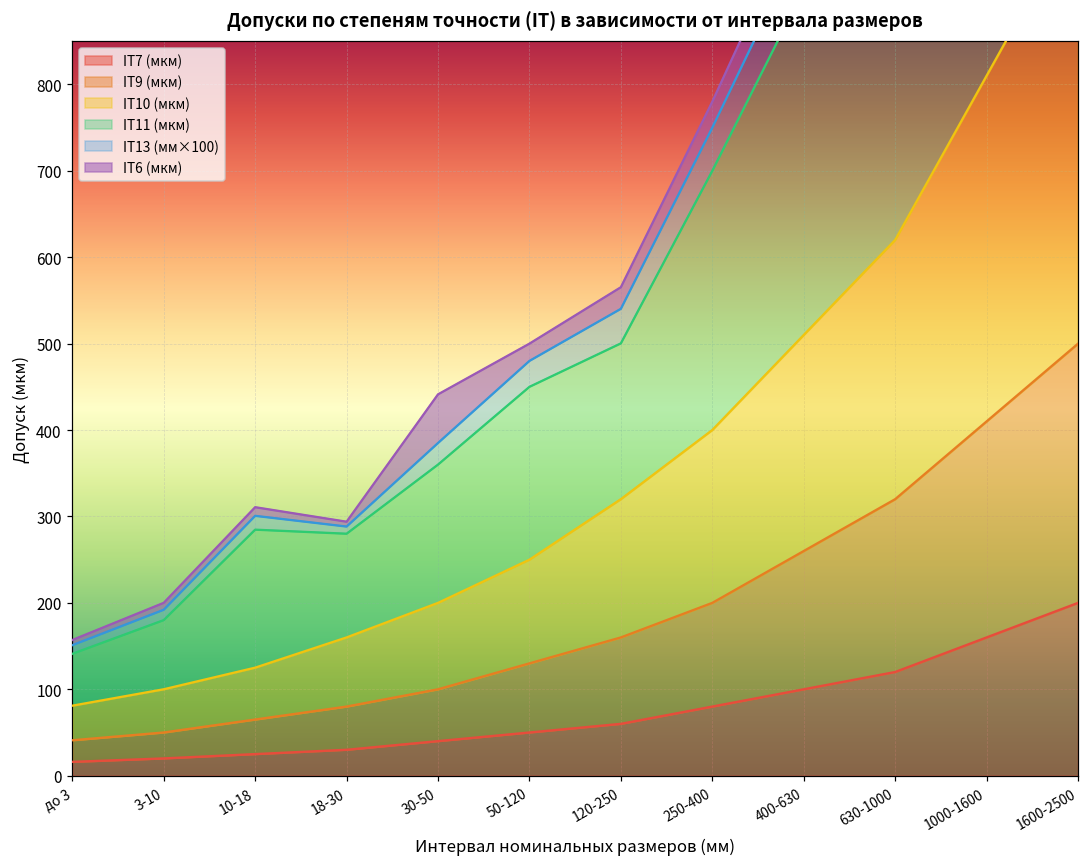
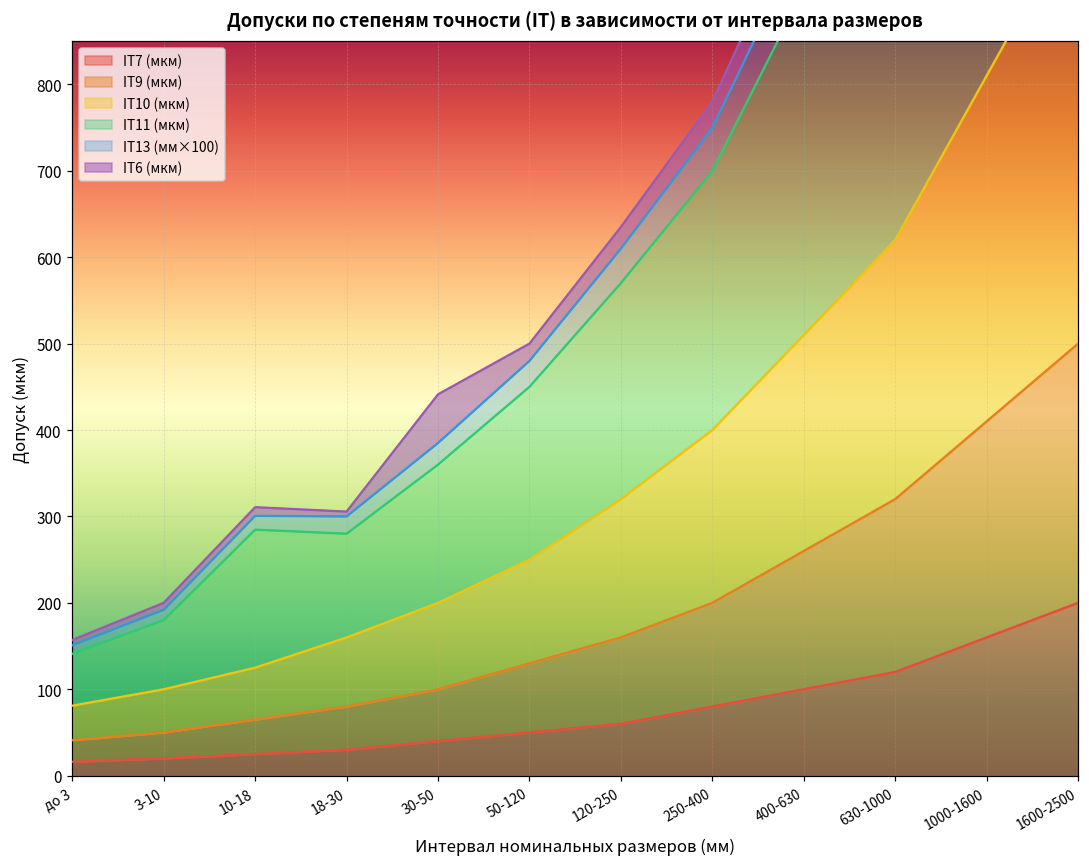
IT13 (мм×100), 18-30: 10 -> 20
IT11 (мкм), 120-250: 180 -> 250
